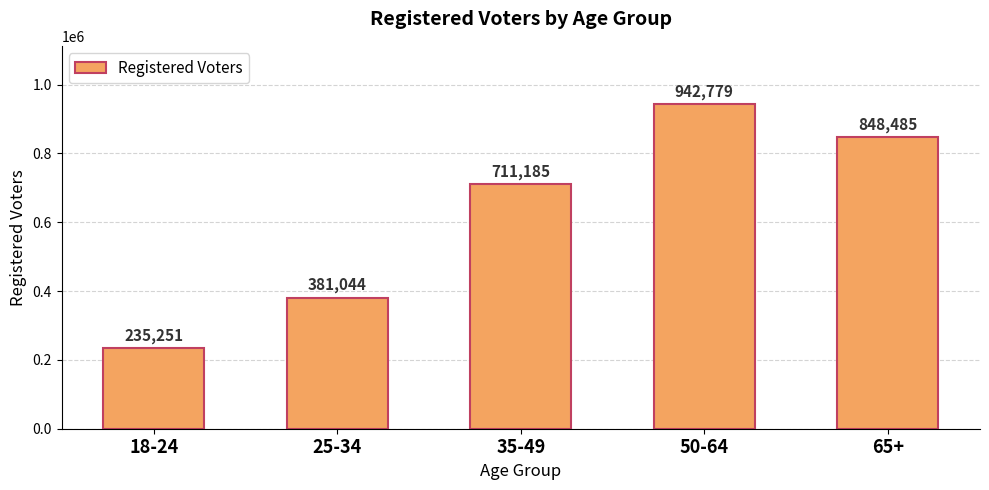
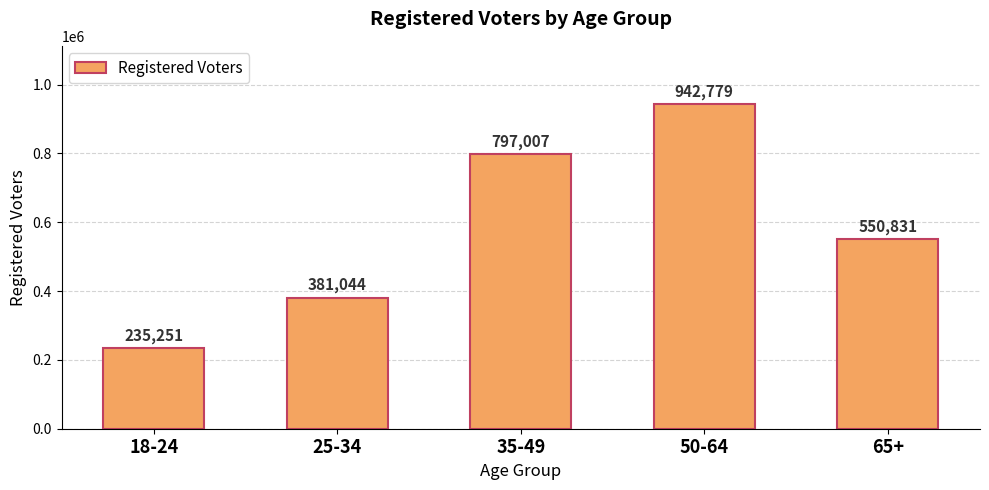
35-49: 711,185 -> 797,007
65+: 848,485 -> 550,831
